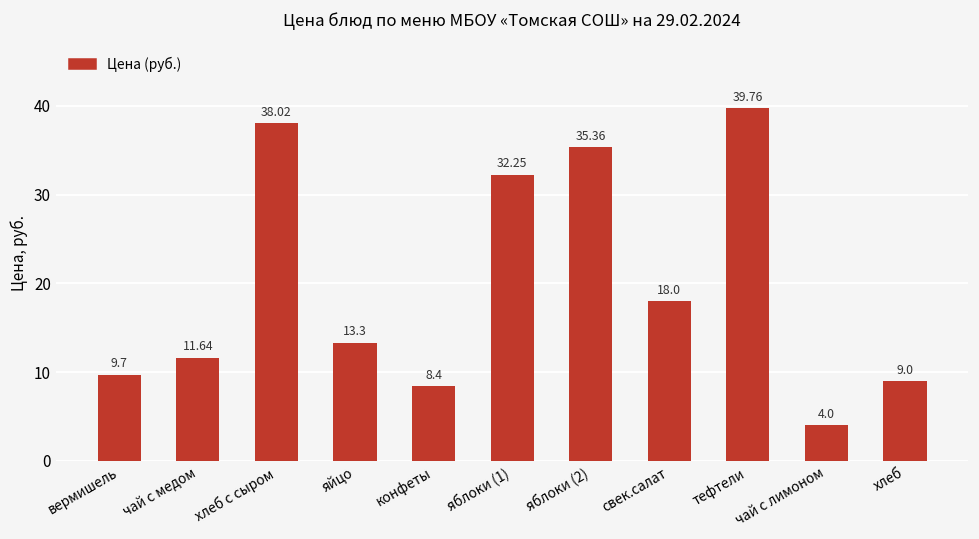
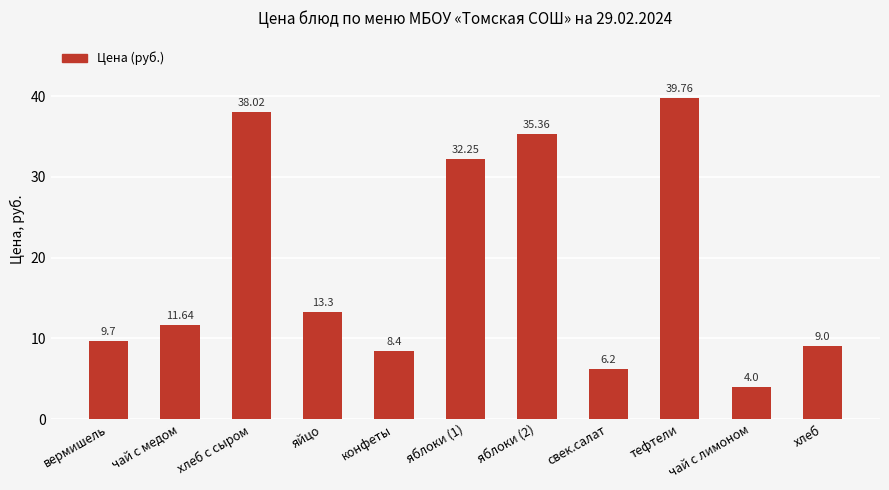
свек.салат: 18.0 -> 6.2
